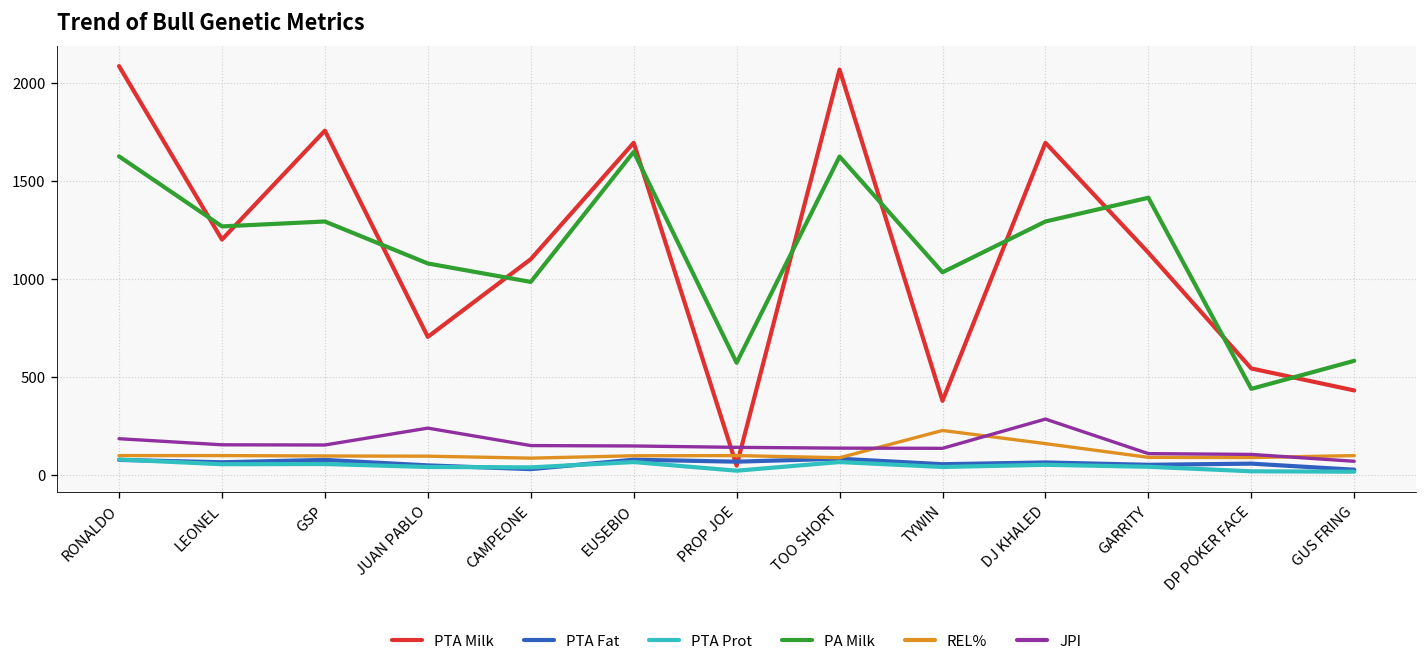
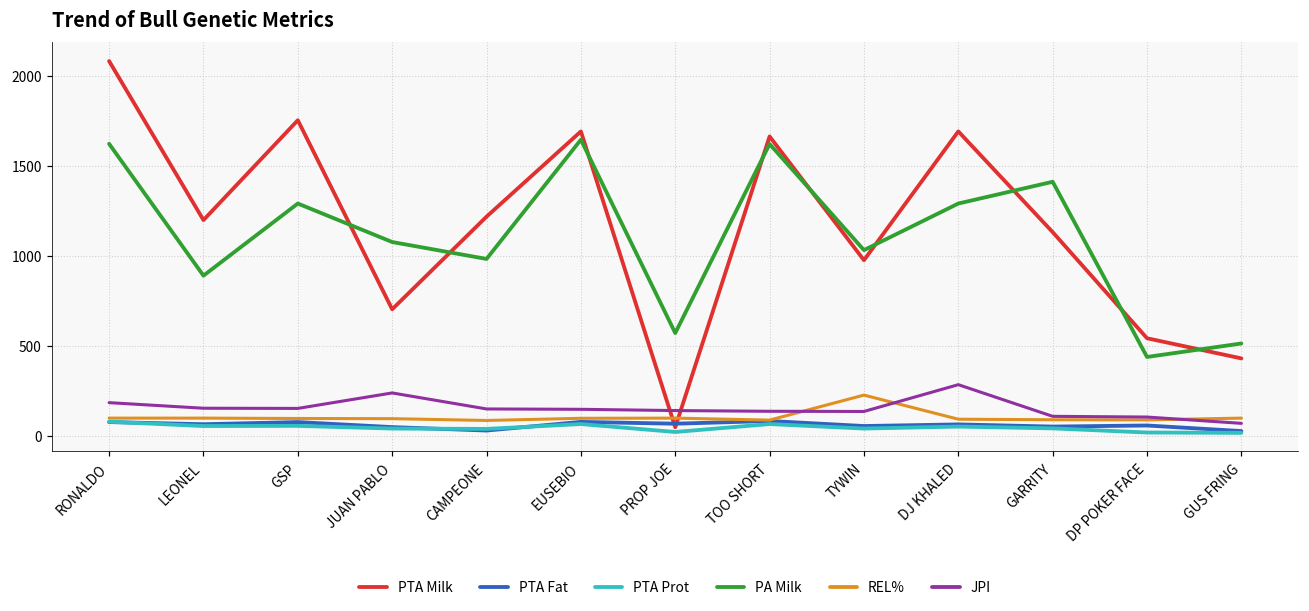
PA Milk, LEONEL: 1270 -> 890
PTA Milk, CAMPEONE: 1100 -> 1220
PTA Milk, TOO SHORT: 2070 -> 1670
PTA Milk, TYWIN: 380 -> 980
REL%, DJ KHALED: 160 -> 90
PA Milk, GUS FRING: 580 -> 510
